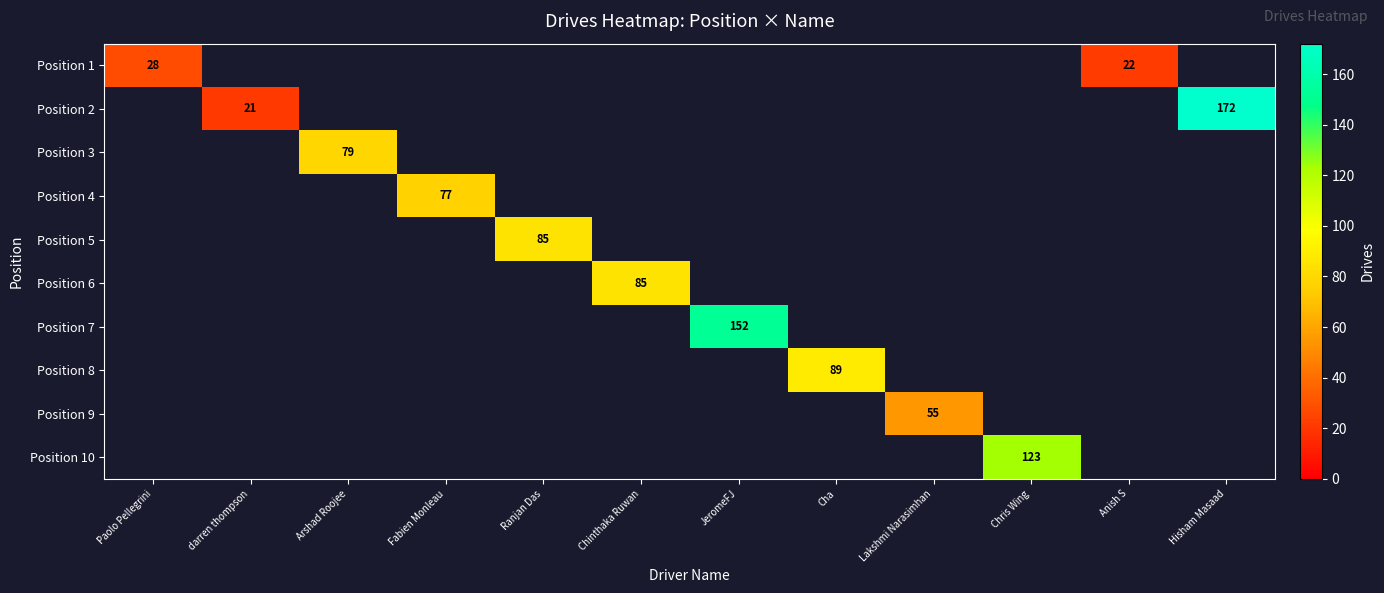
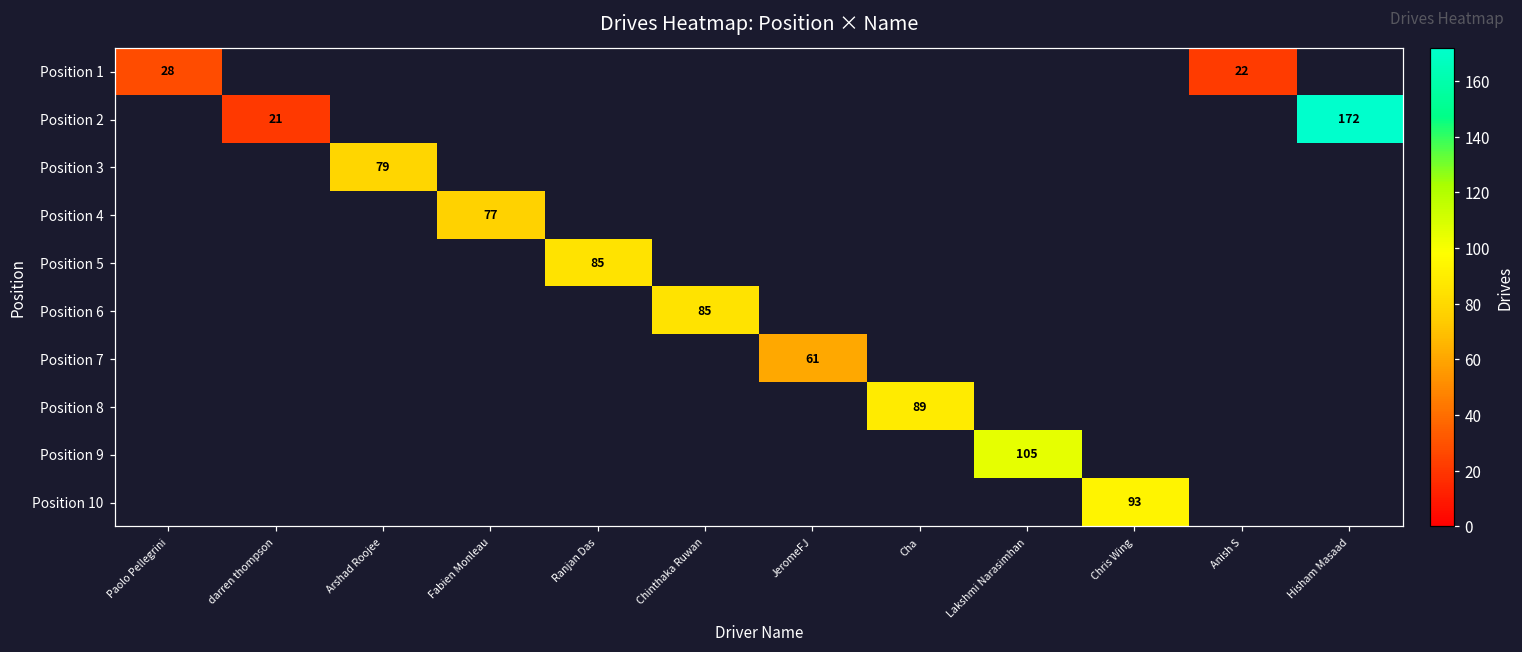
Position 7, JeromeFJ: 152 -> 61
Position 9, Lakshmi Narasimhan: 55 -> 105
Position 10, Chris Wing: 123 -> 93
